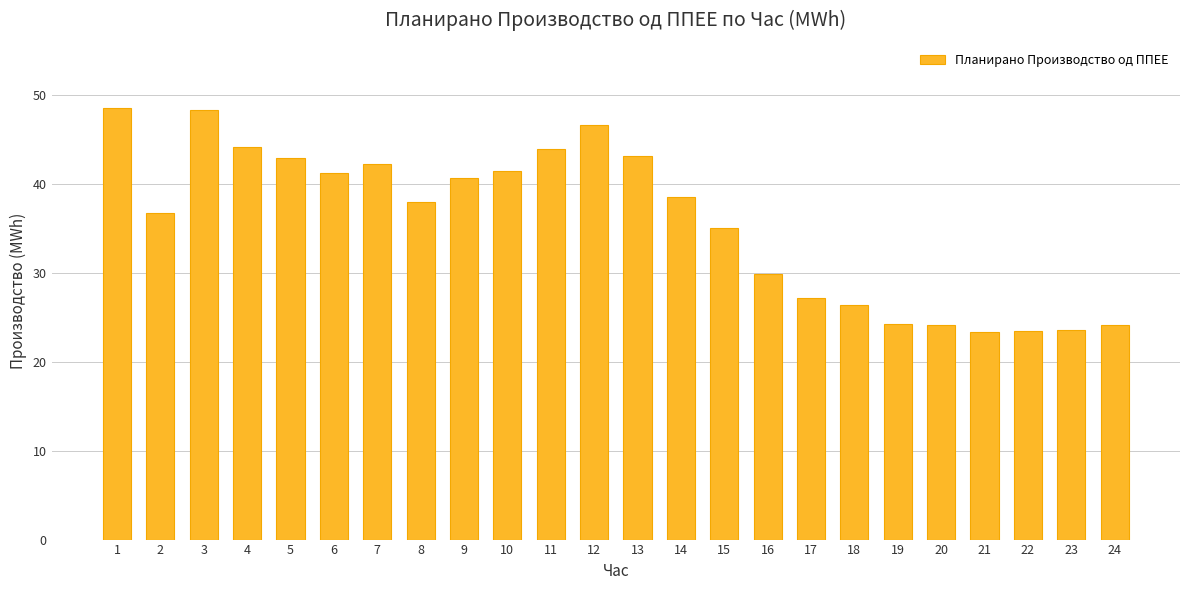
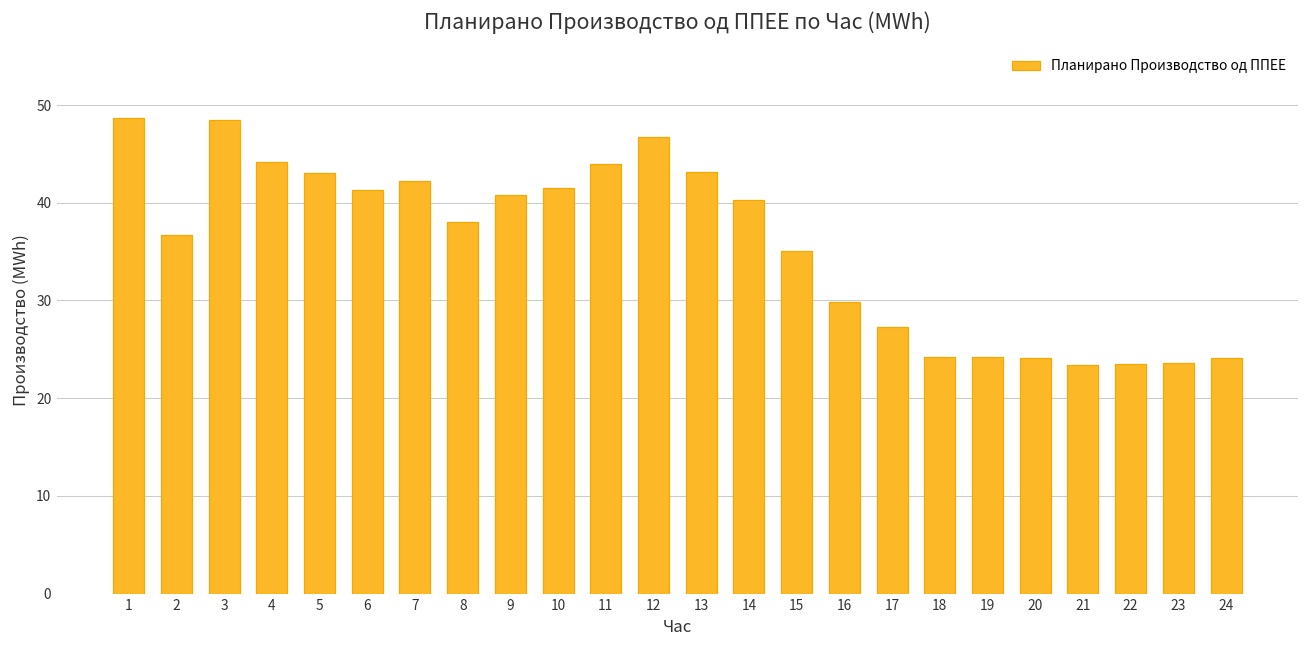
14: 39 -> 40
18: 26 -> 24
